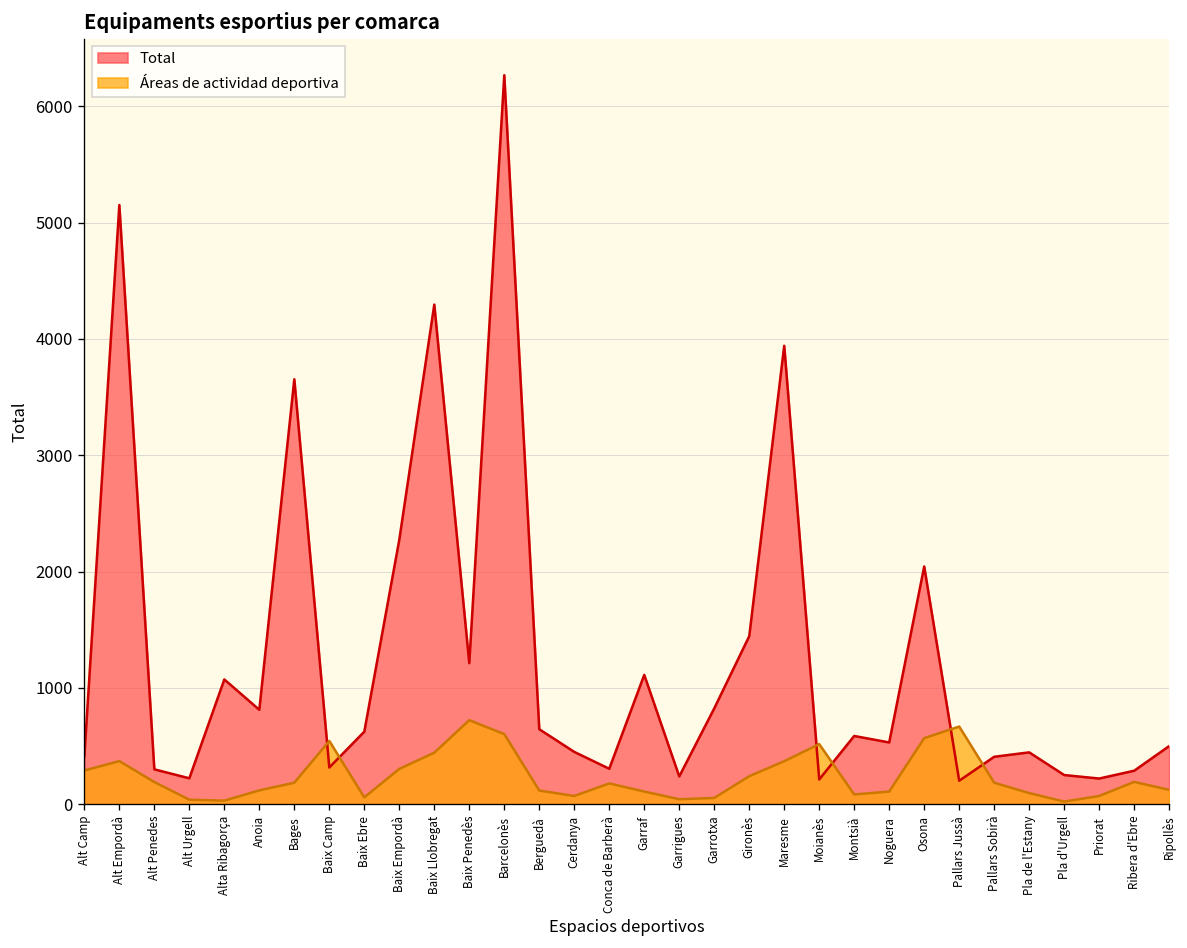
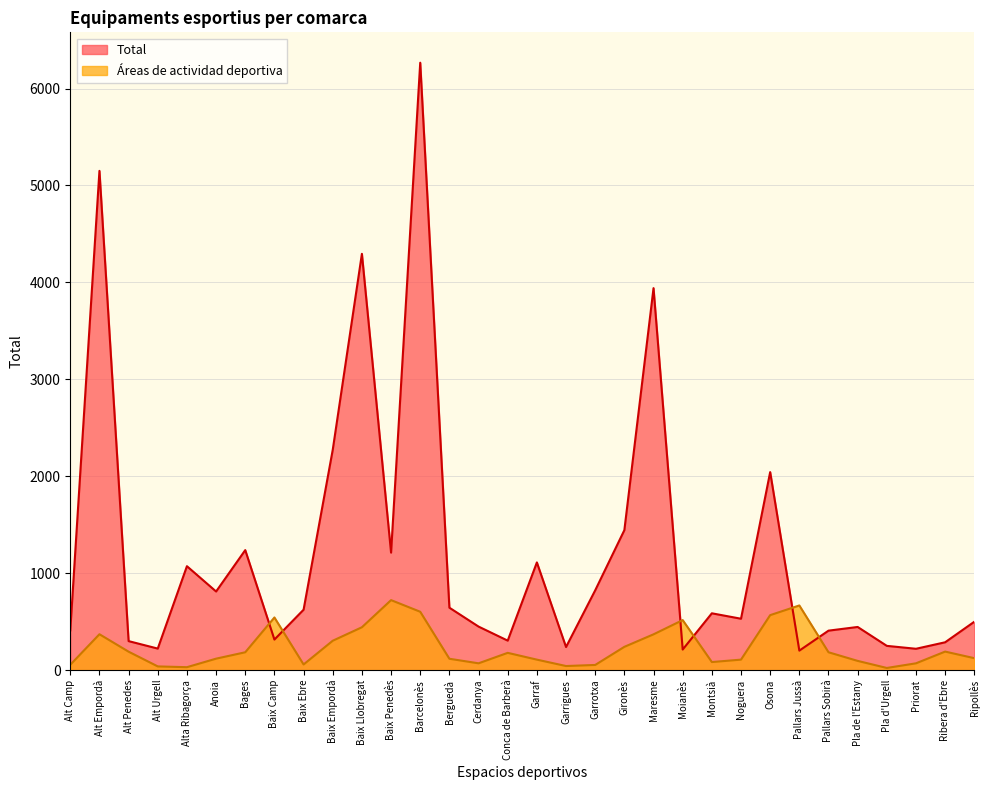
Áreas de actividad deportiva, Alt Camp: 300 -> 100
Total, Bages: 3700 -> 1200
